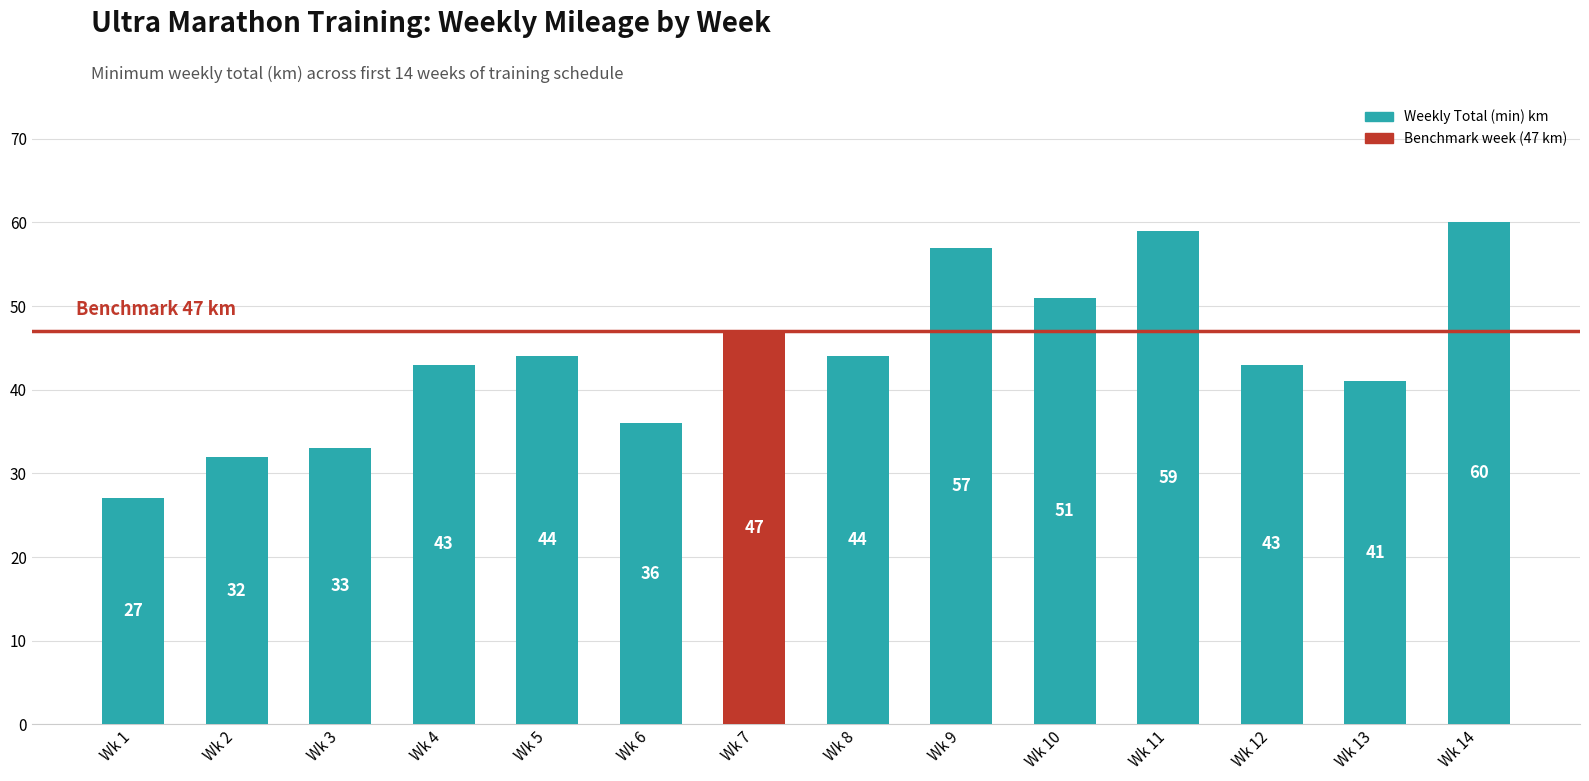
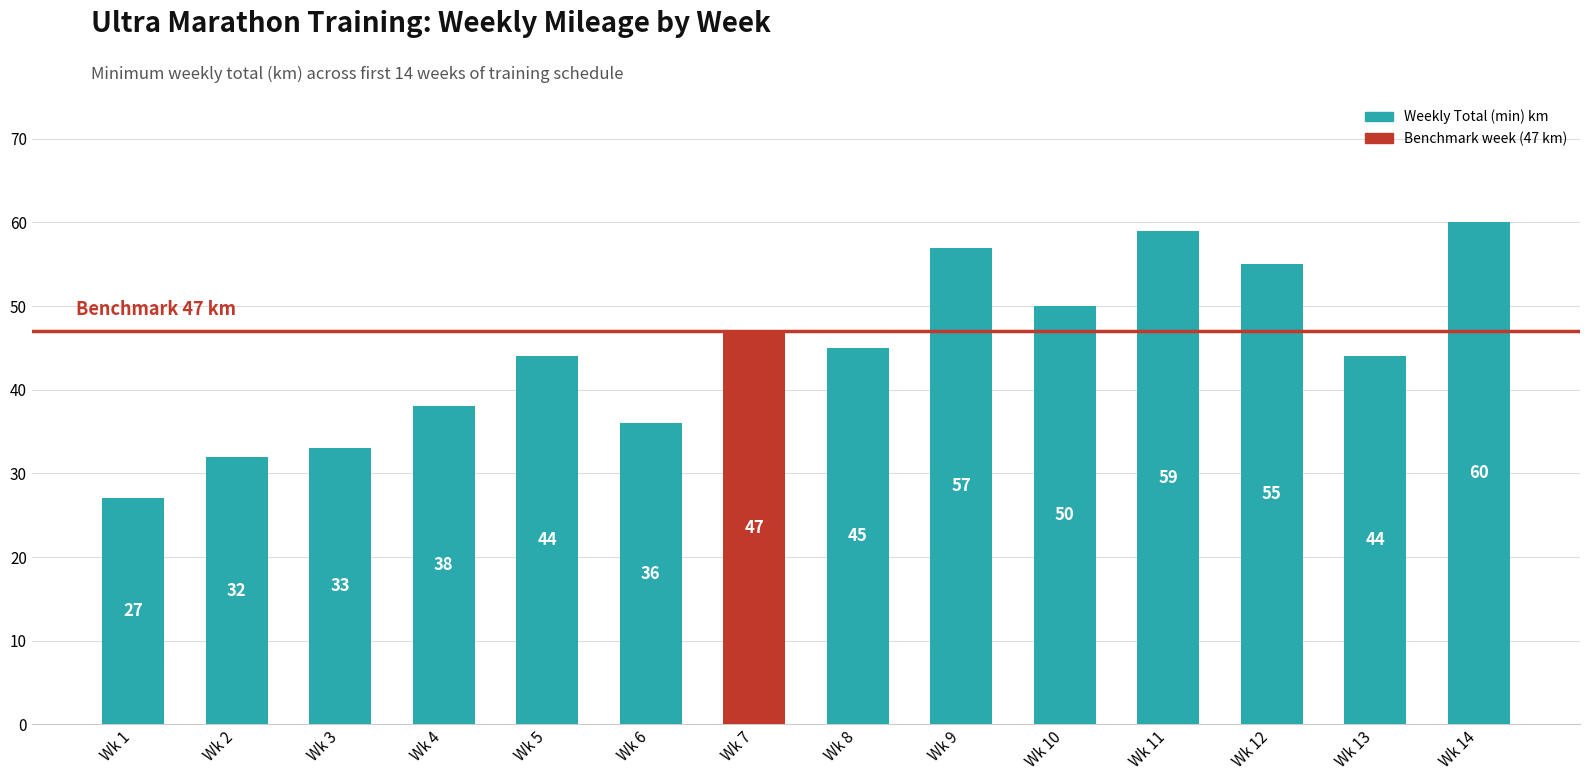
Wk 4: 43 -> 38
Wk 8: 44 -> 45
Wk 10: 51 -> 50
Wk 12: 43 -> 55
Wk 13: 41 -> 44
